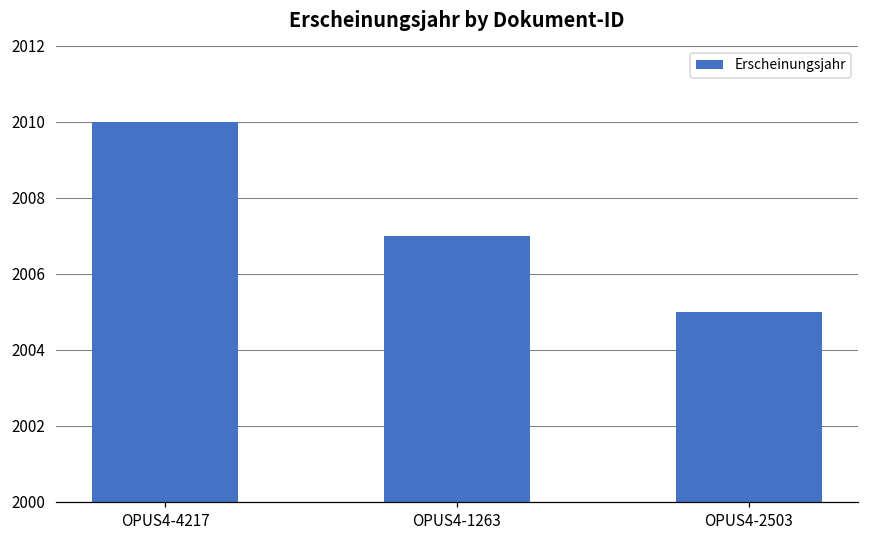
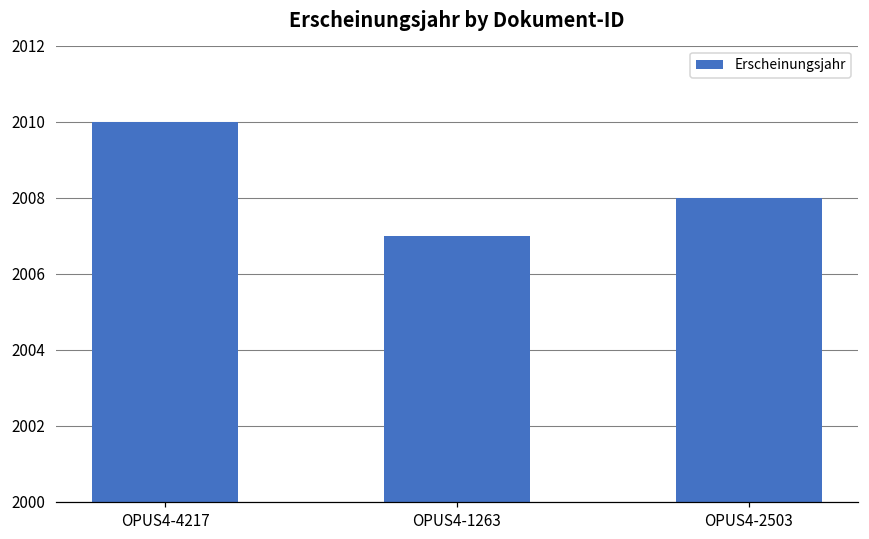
OPUS4-2503: 2005 -> 2008
